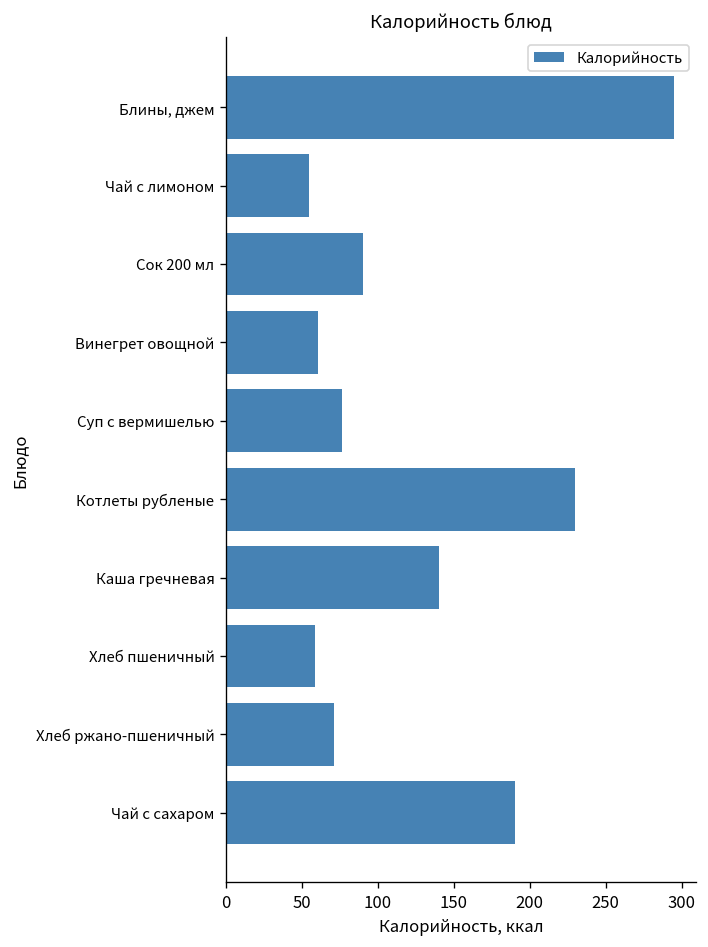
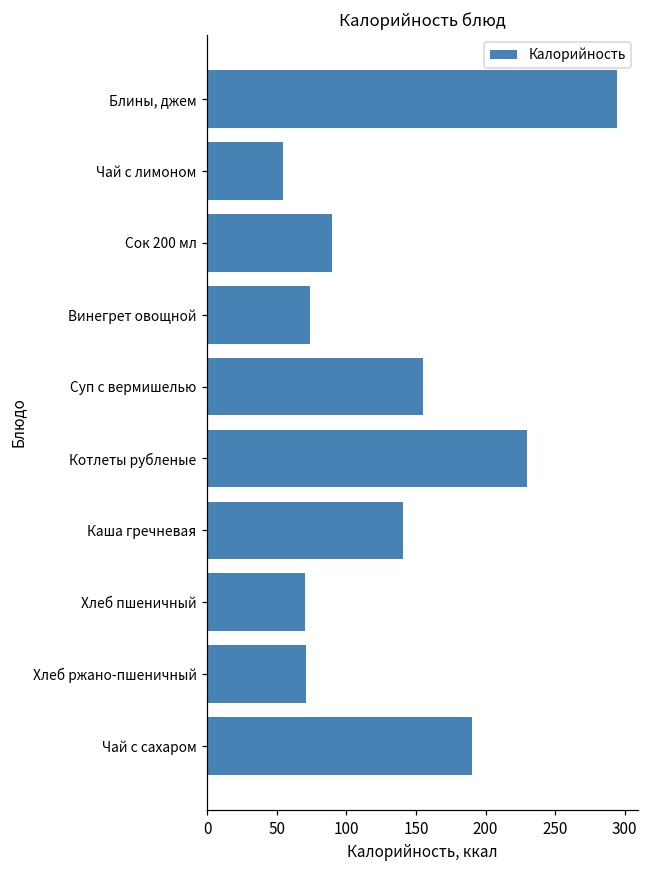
Винегрет овощной: 60 -> 74
Суп с вермишелью: 76 -> 155
Хлеб пшеничный: 58 -> 71
